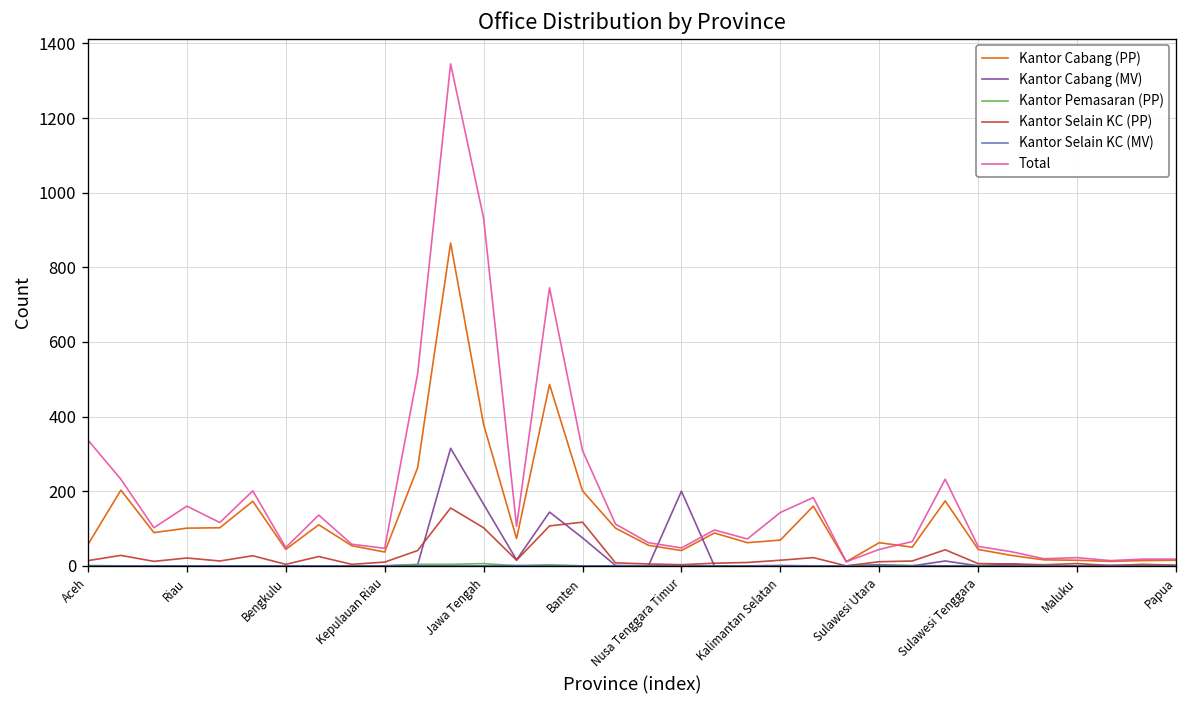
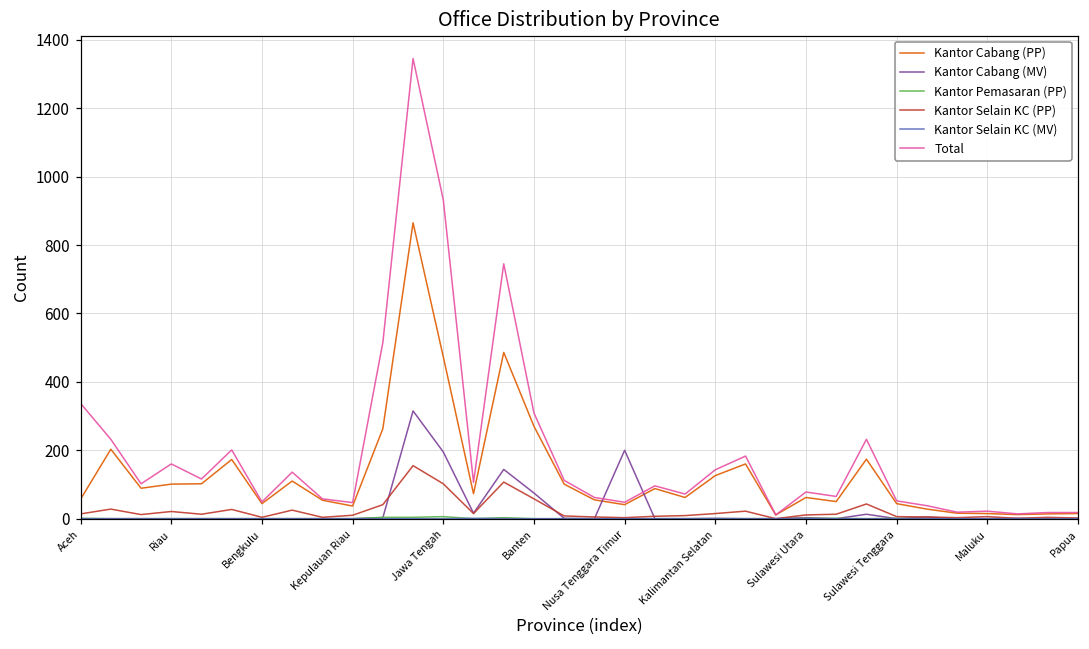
Kantor Cabang (PP), Jawa Tengah: 380 -> 470
Kantor Cabang (MV), Jawa Tengah: 170 -> 200
Kantor Cabang (PP), Banten: 200 -> 270
Kantor Selain KC (PP), Banten: 120 -> 60
Kantor Cabang (PP), Kalimantan Selatan: 70 -> 130
Total, Sulawesi Utara: 40 -> 80
